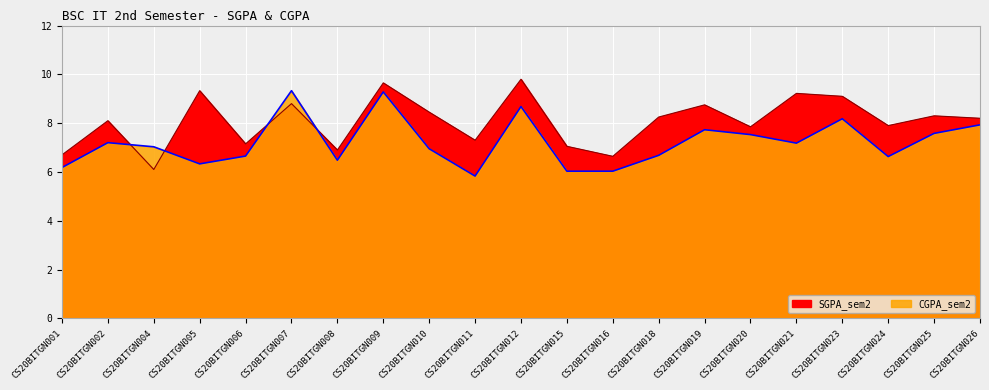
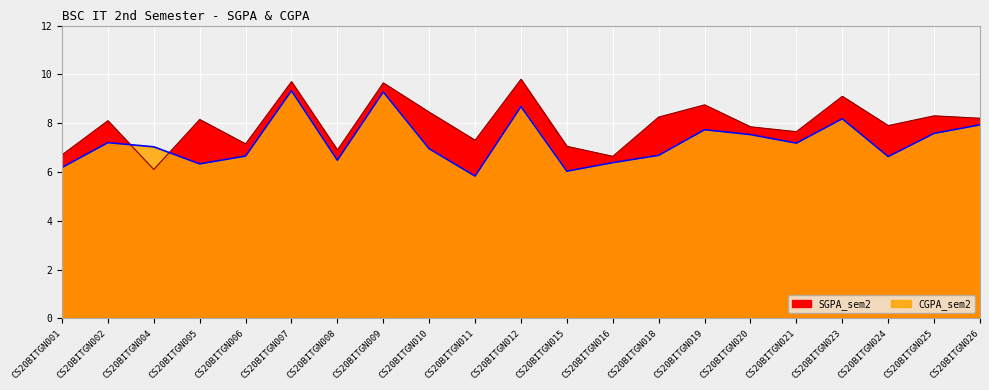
SGPA_sem2, CS20BITGN005: 9.3 -> 8.2
SGPA_sem2, CS20BITGN007: 8.8 -> 9.7
CGPA_sem2, CS20BITGN016: 6.0 -> 6.4
SGPA_sem2, CS20BITGN021: 9.2 -> 7.7
